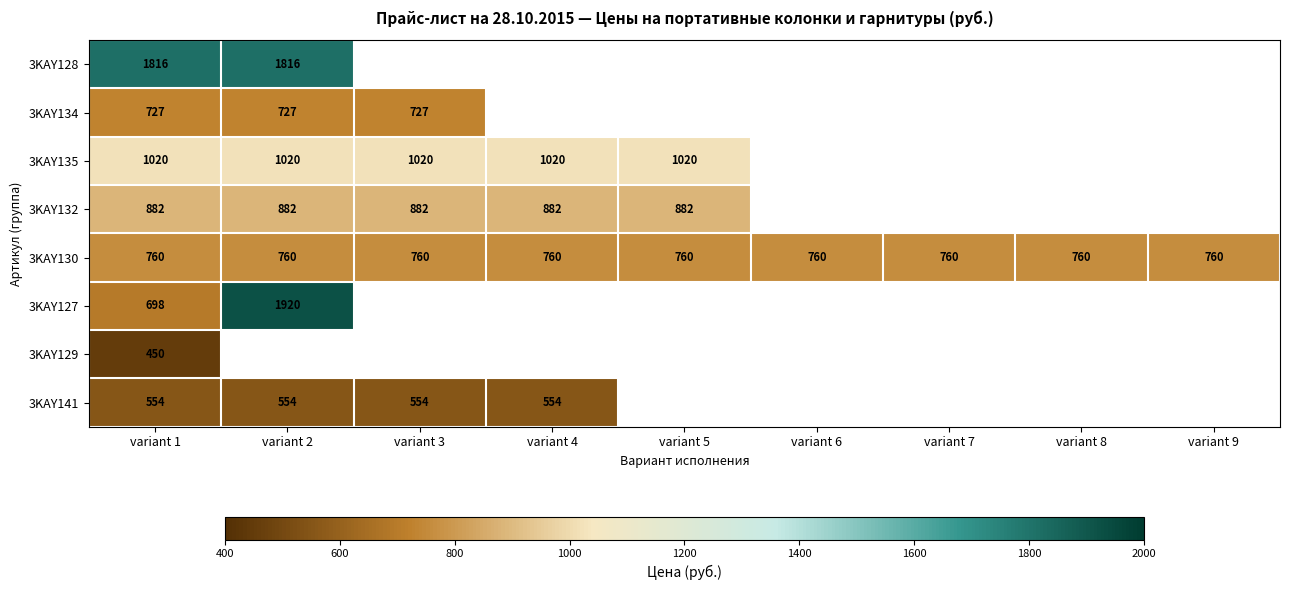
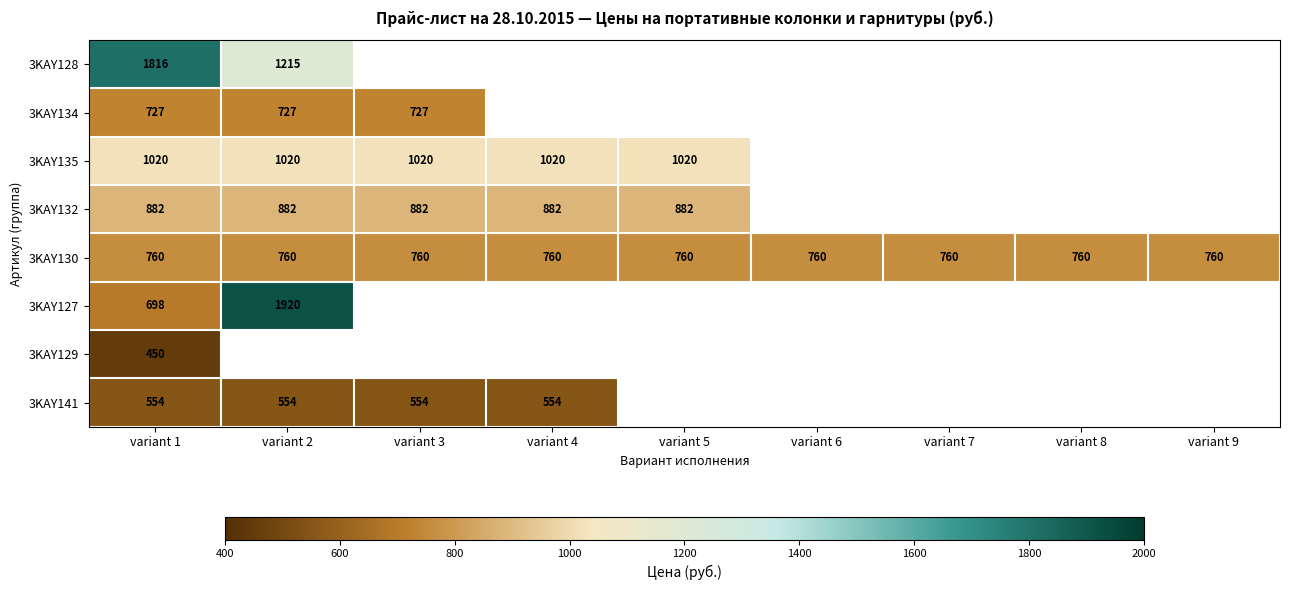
3KAY128, variant 2: 1816 -> 1215
